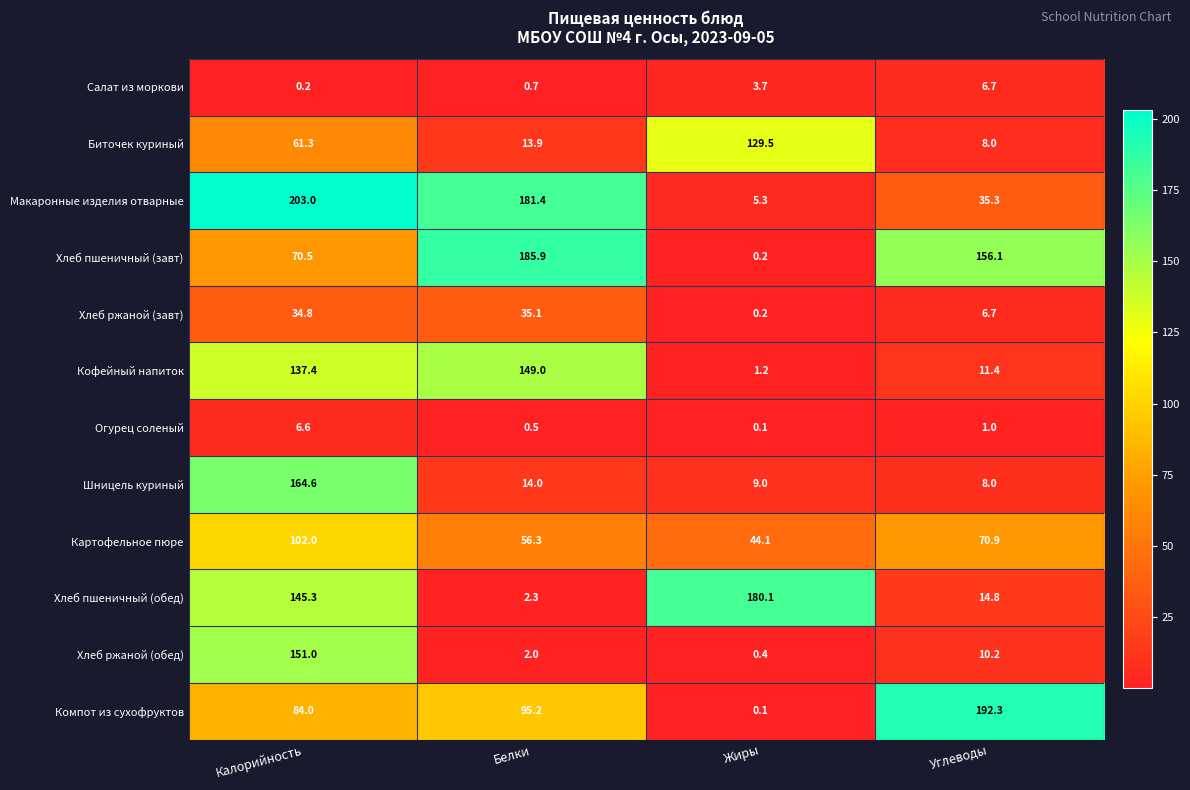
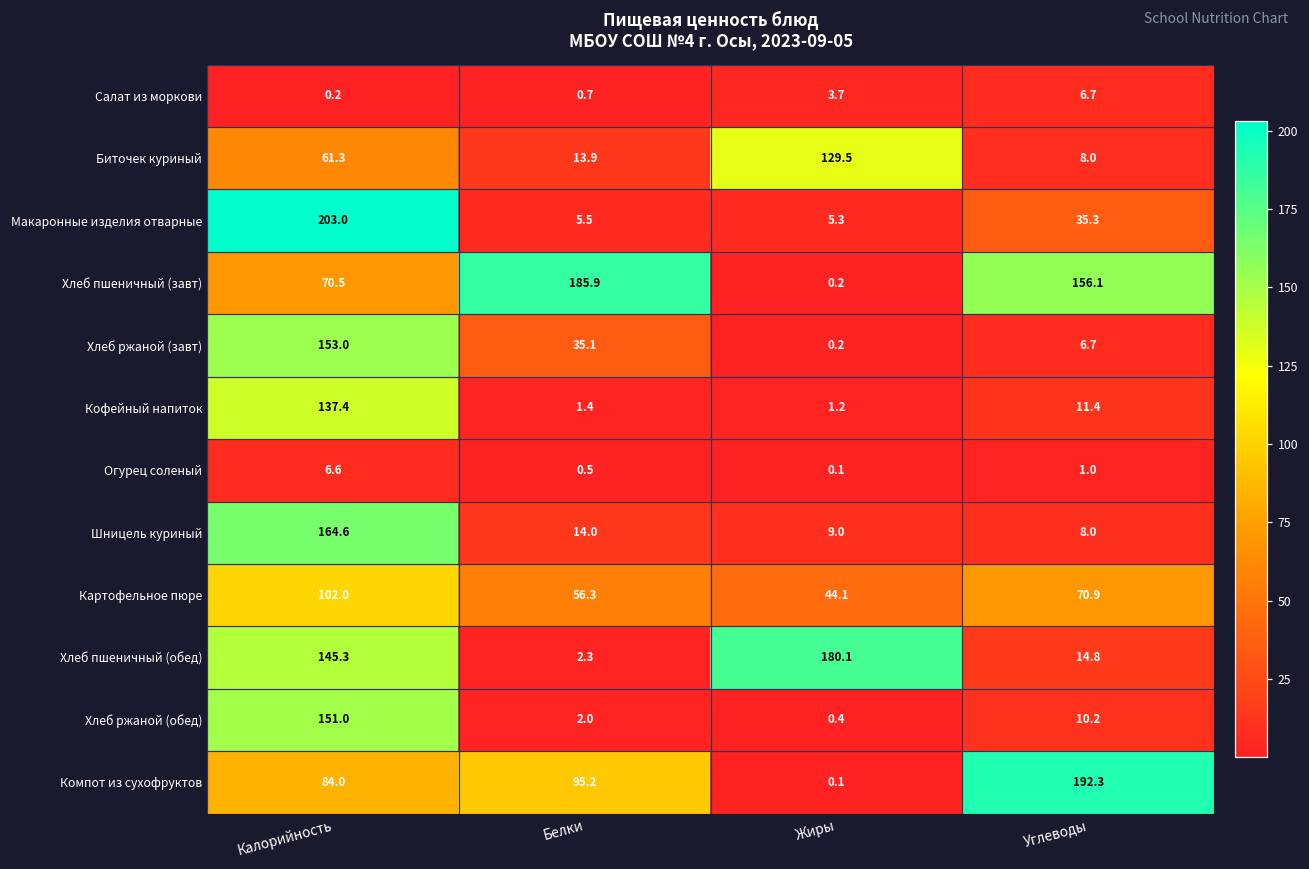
Макаронные изделия отварные, Белки: 181.4 -> 5.5
Хлеб ржаной (завт), Калорийность: 34.8 -> 153.0
Кофейный напиток, Белки: 149.0 -> 1.4
